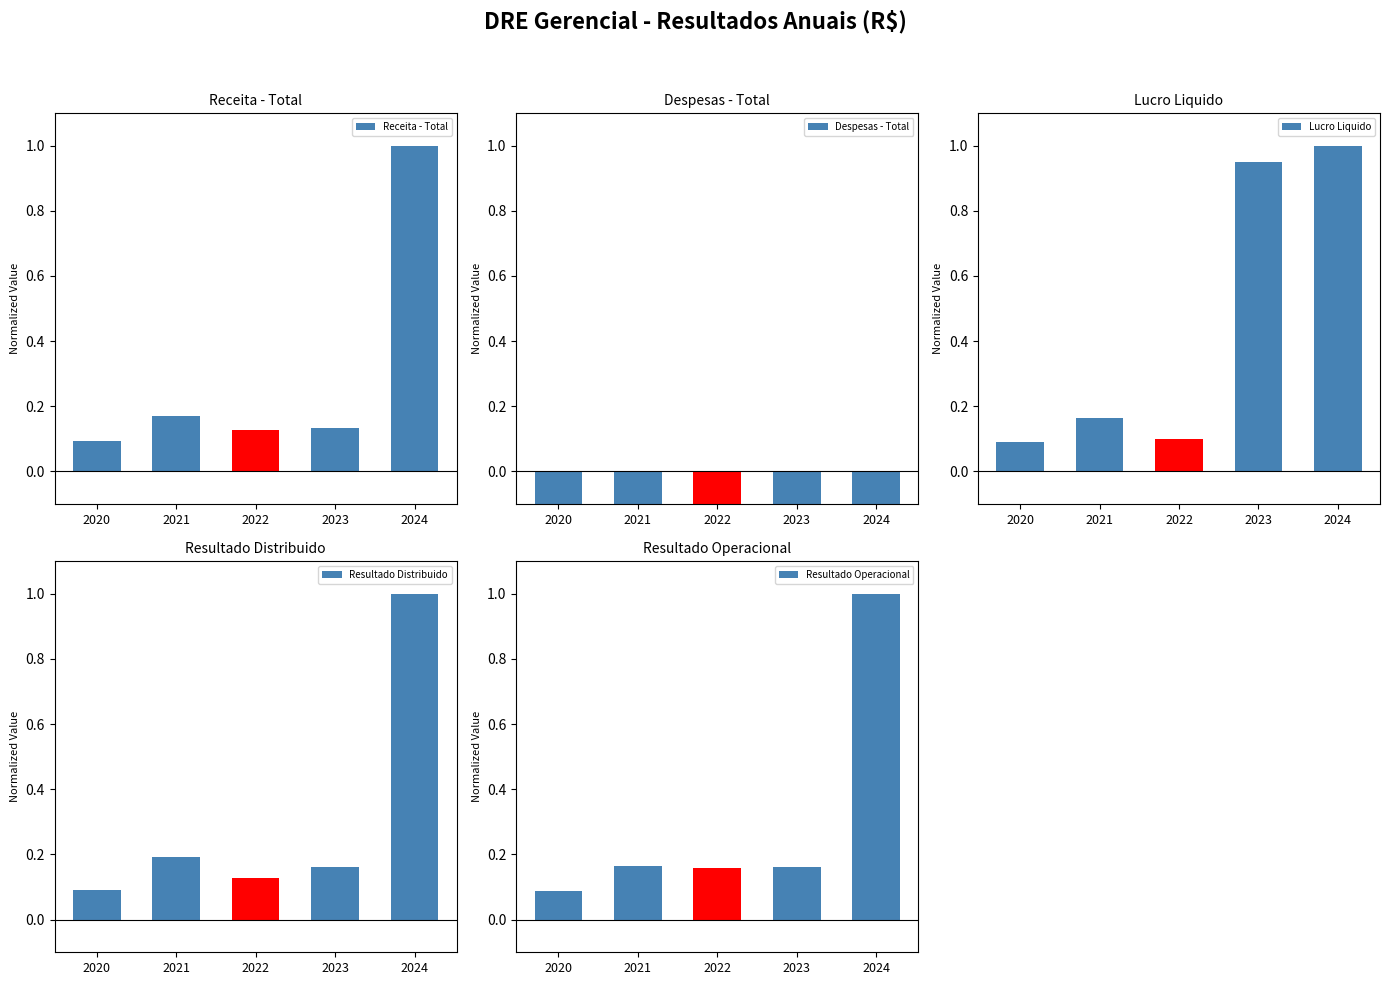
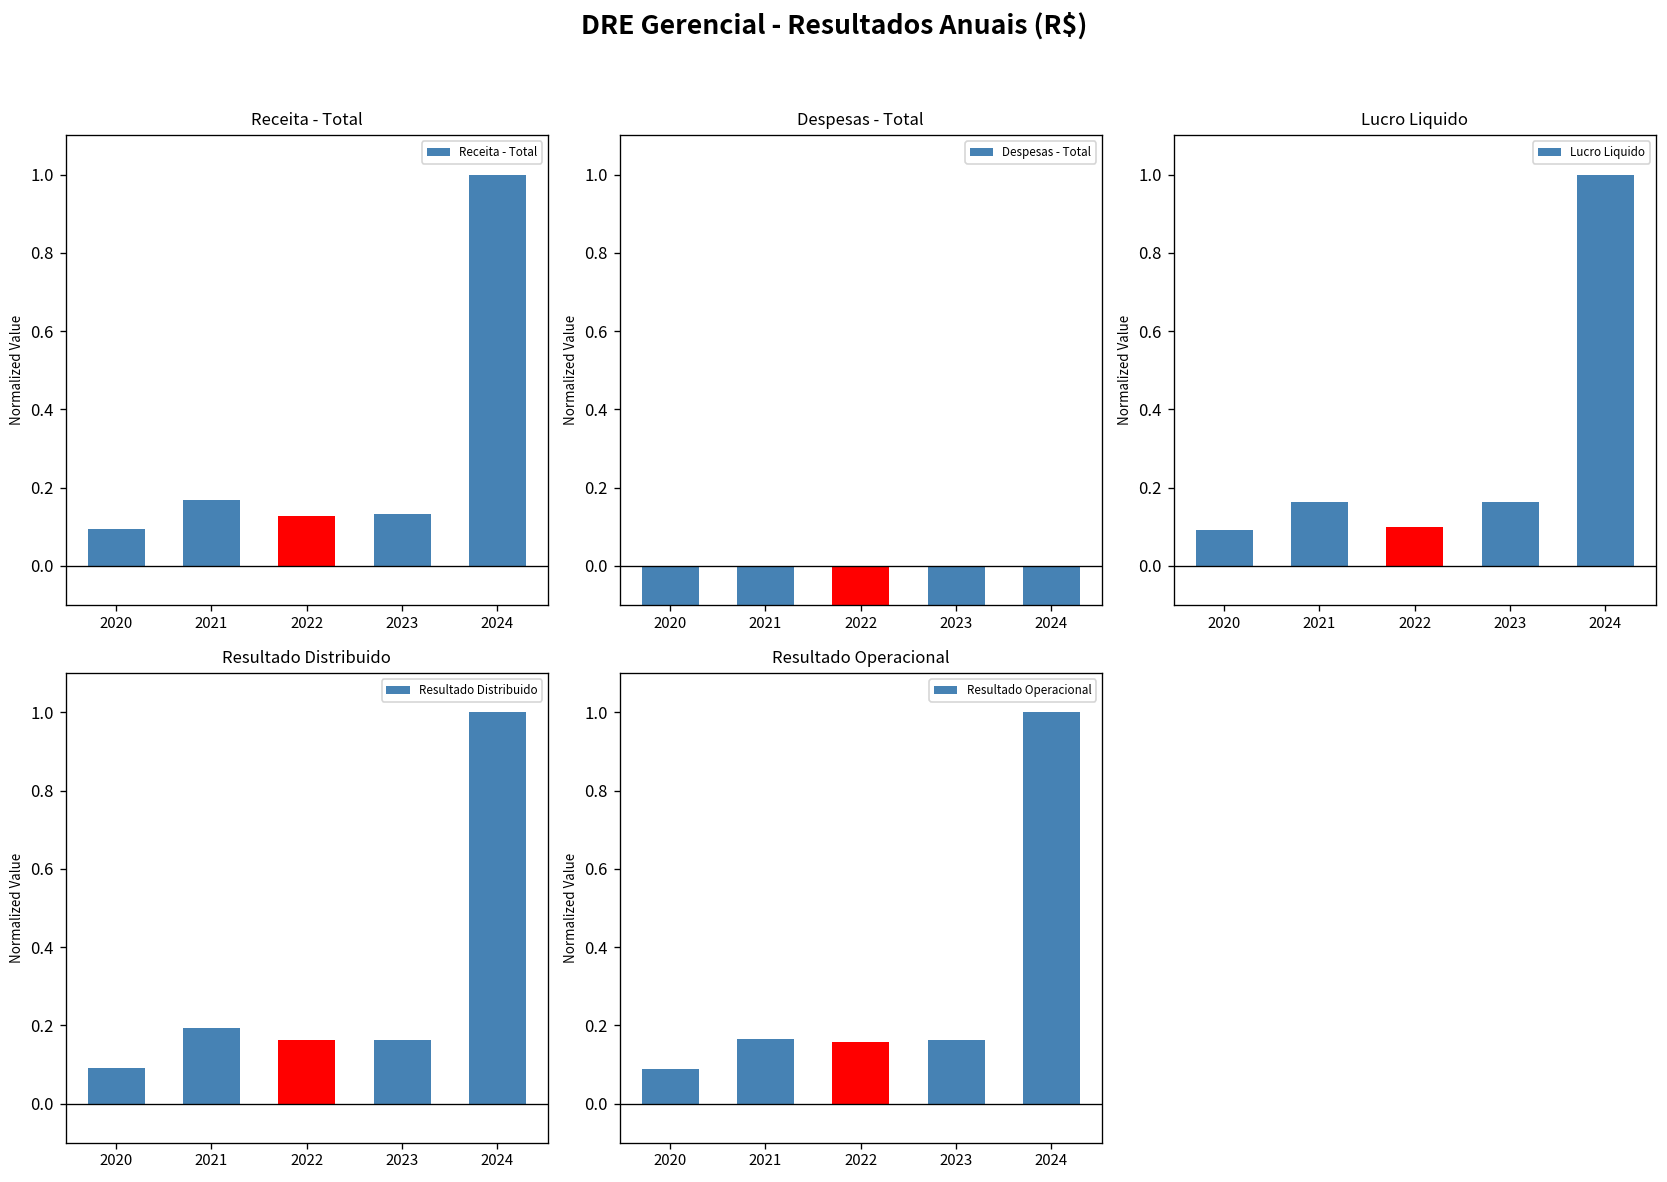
Lucro Liquido, 2023: 0.95 -> 0.16
Resultado Distribuido, 2022: 0.13 -> 0.16
